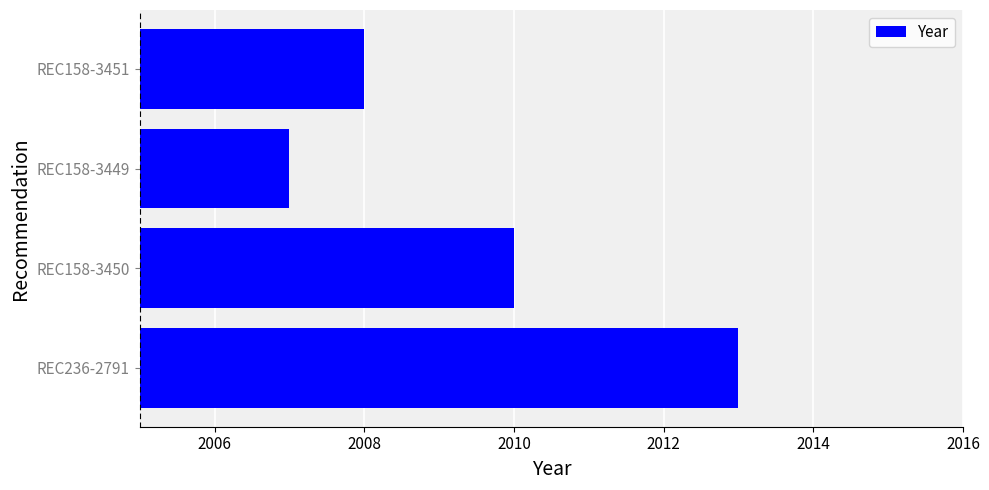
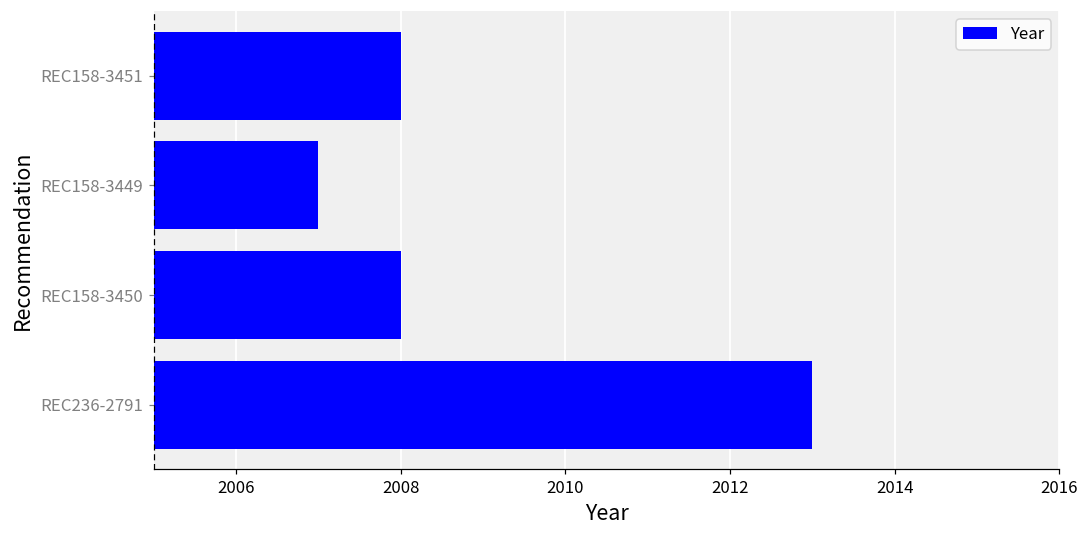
REC158-3450: 2010 -> 2008
